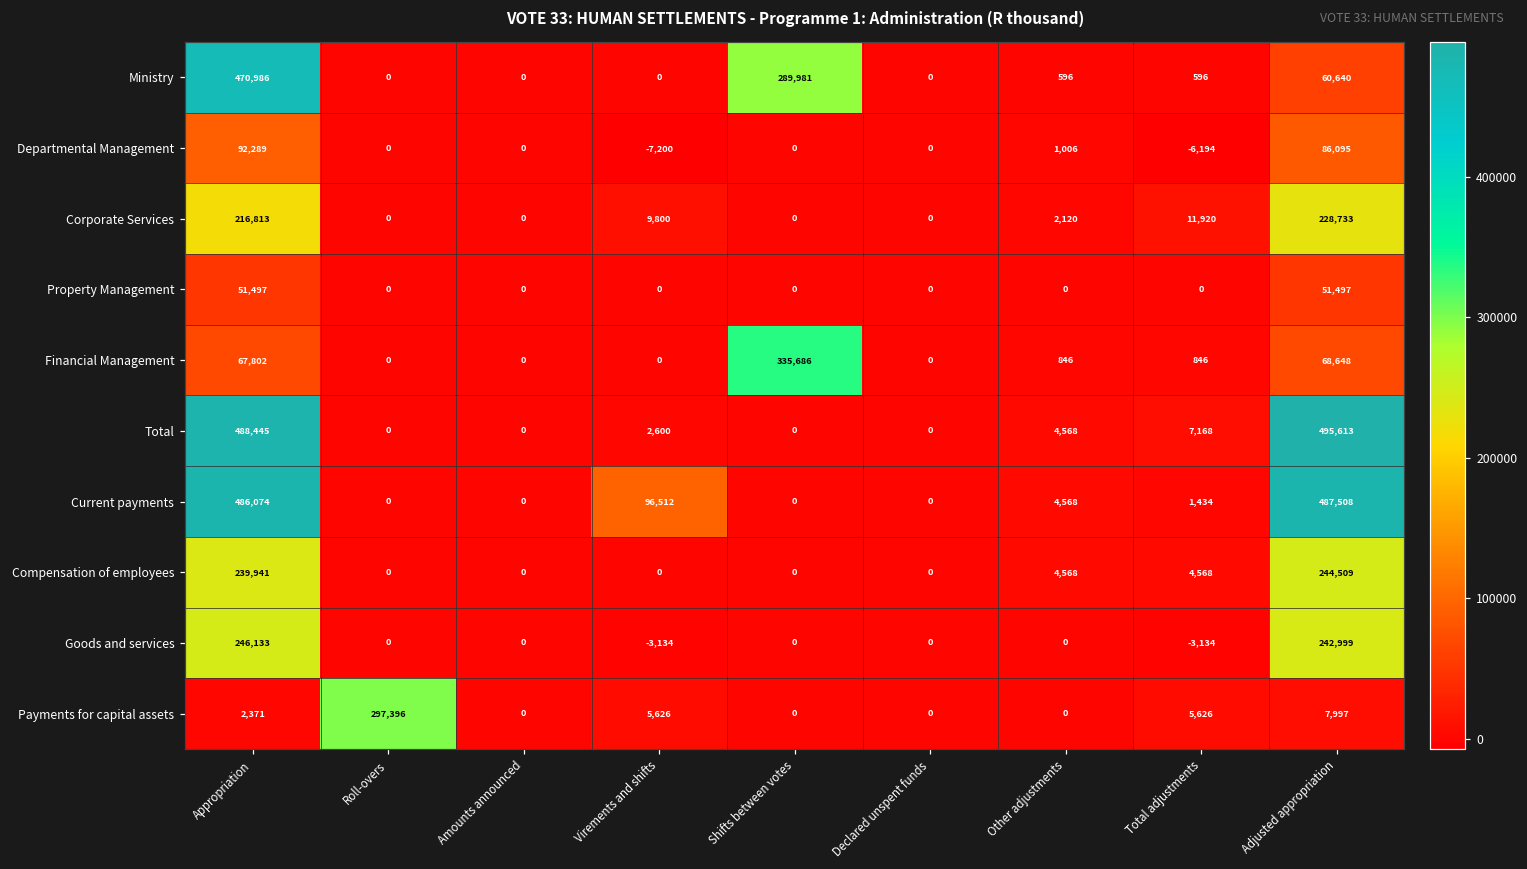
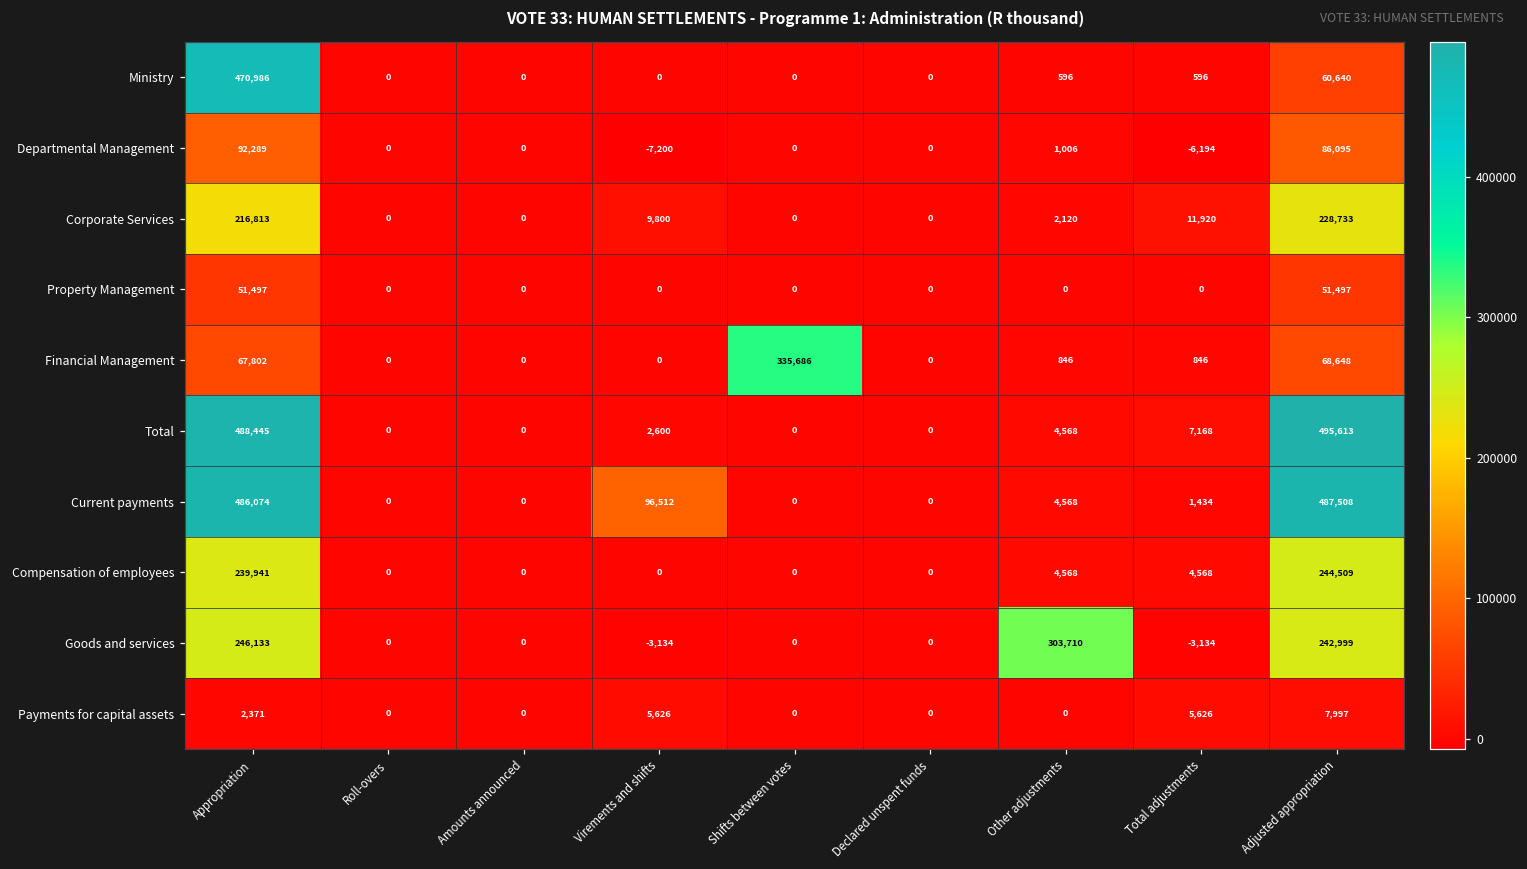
Ministry, Shifts between votes: 289,981 -> 0
Goods and services, Other adjustments: 0 -> 303,710
Payments for capital assets, Roll-overs: 297,396 -> 0
